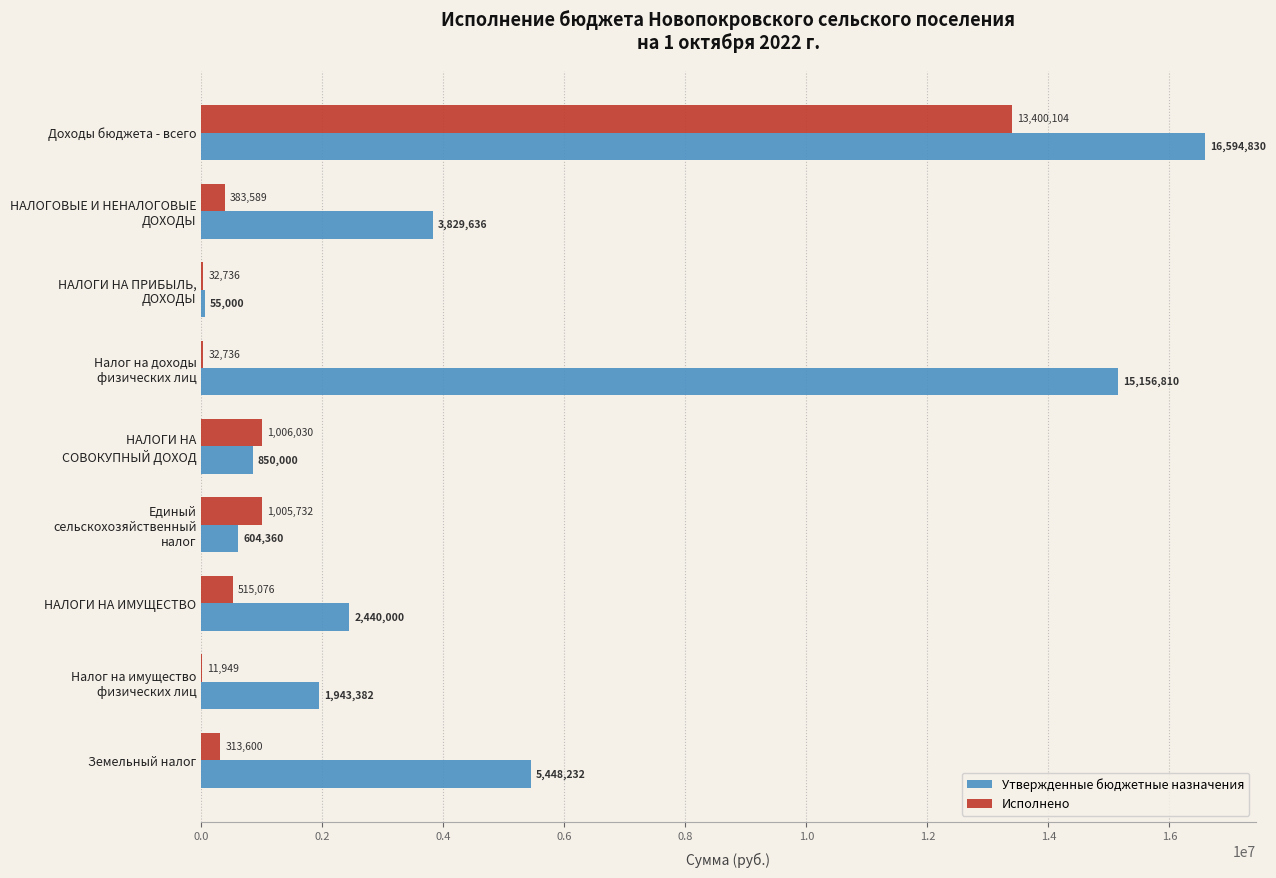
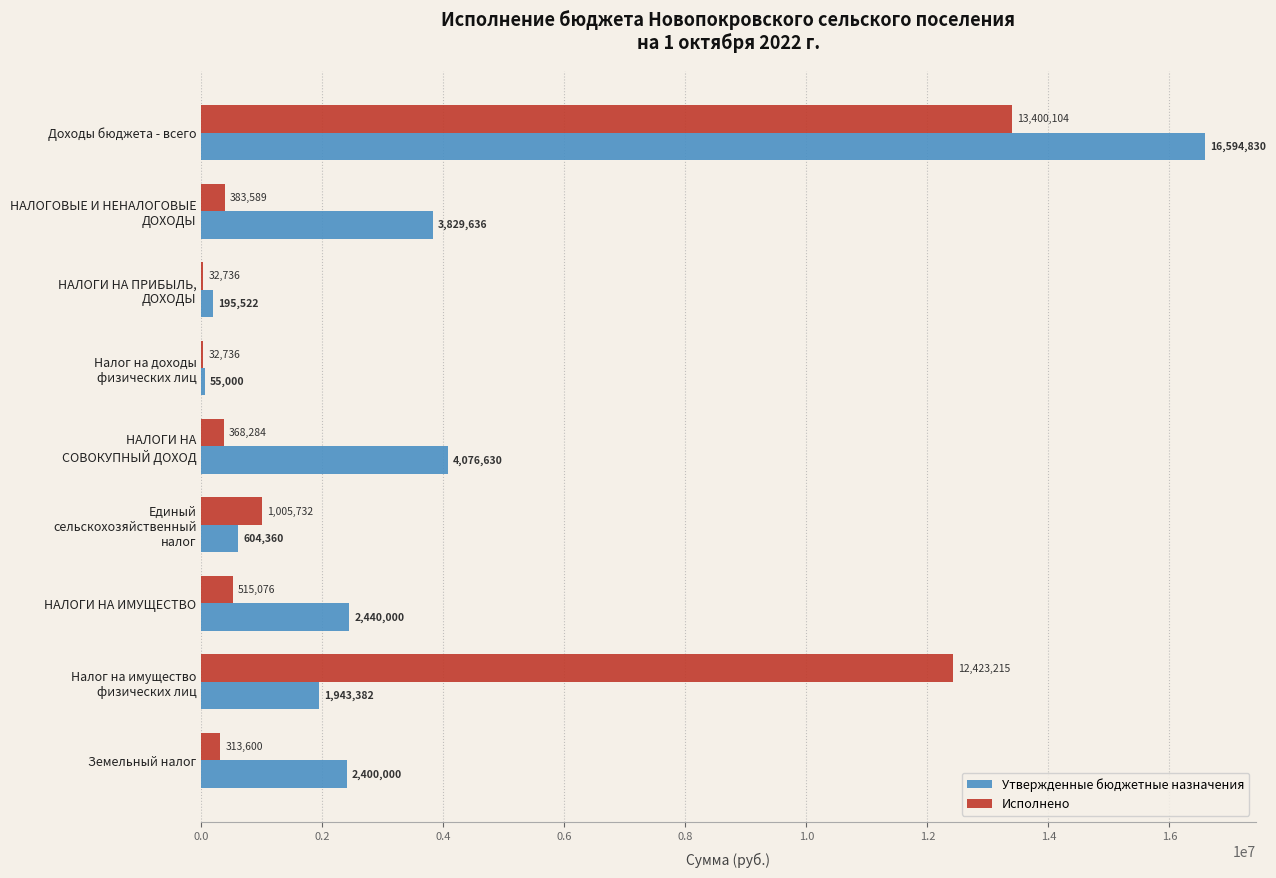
Утвержденные бюджетные назначения, НАЛОГИ НА ПРИБЫЛЬ, ДОХОДЫ: 55,000 -> 195,522
Утвержденные бюджетные назначения, Налог на доходы физических лиц: 15,156,810 -> 55,000
Исполнено, НАЛОГИ НА СОВОКУПНЫЙ ДОХОД: 1,006,030 -> 368,284
Утвержденные бюджетные назначения, НАЛОГИ НА СОВОКУПНЫЙ ДОХОД: 850,000 -> 4,076,630
Исполнено, Налог на имущество физических лиц: 11,949 -> 12,423,215
Утвержденные бюджетные назначения, Земельный налог: 5,448,232 -> 2,400,000
